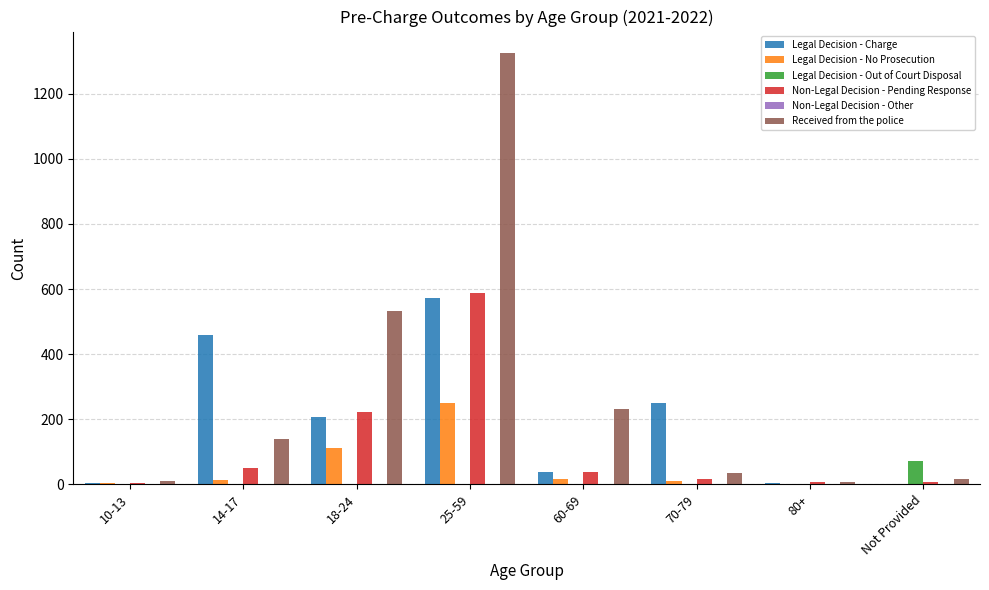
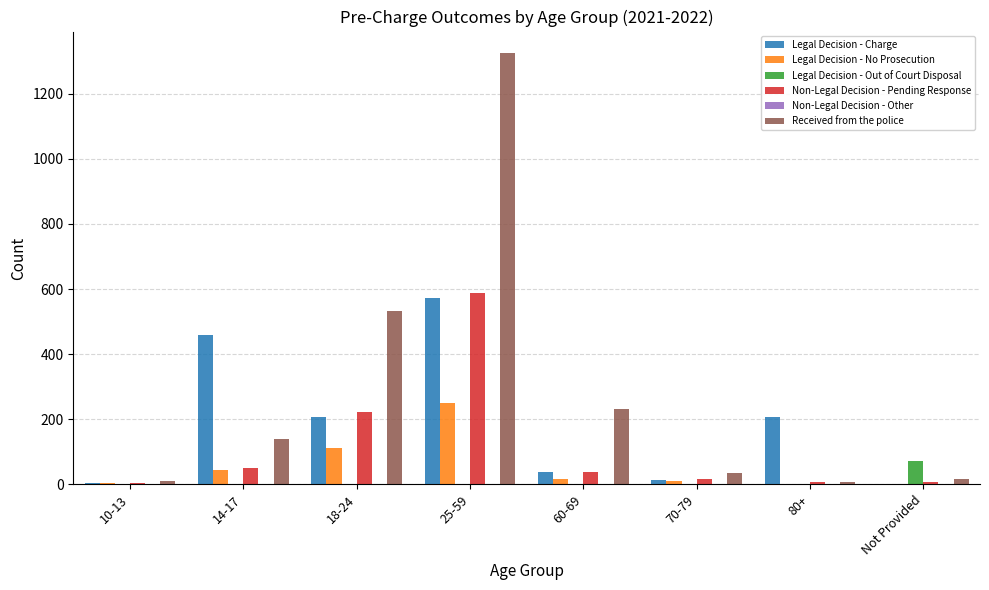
Legal Decision - No Prosecution, 14-17: 10 -> 50
Legal Decision - Charge, 70-79: 250 -> 10
Legal Decision - Charge, 80+: 0 -> 210
